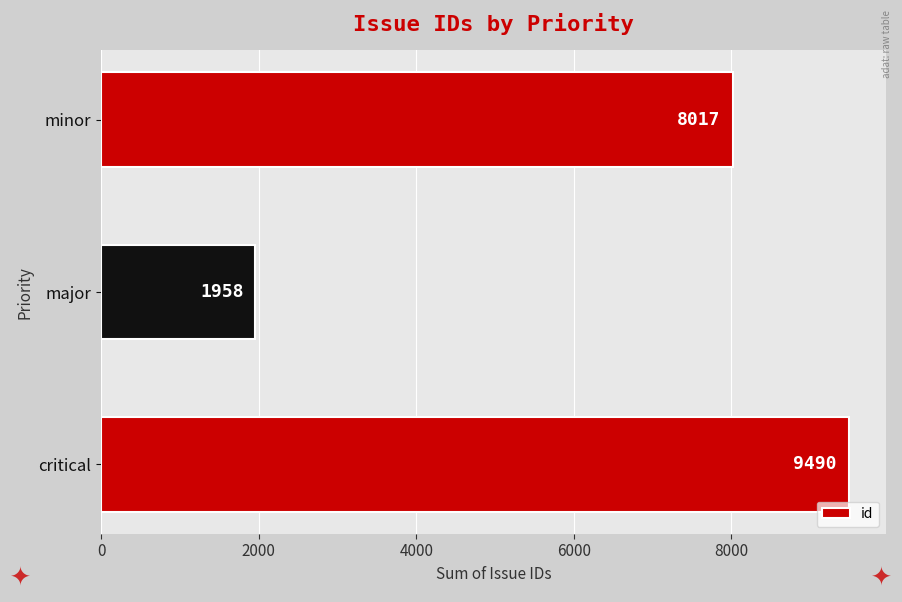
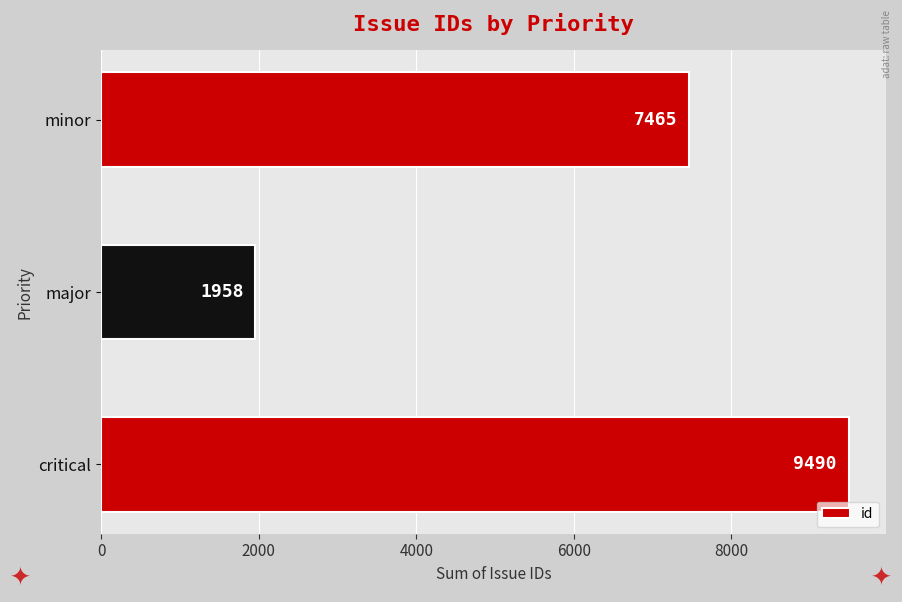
minor: 8017 -> 7465
